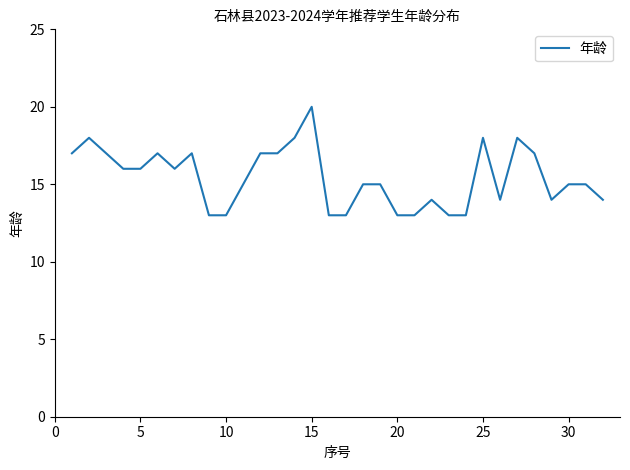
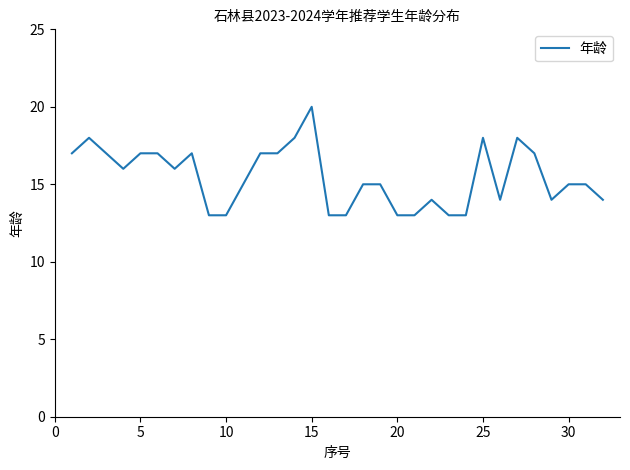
5: 16 -> 17
